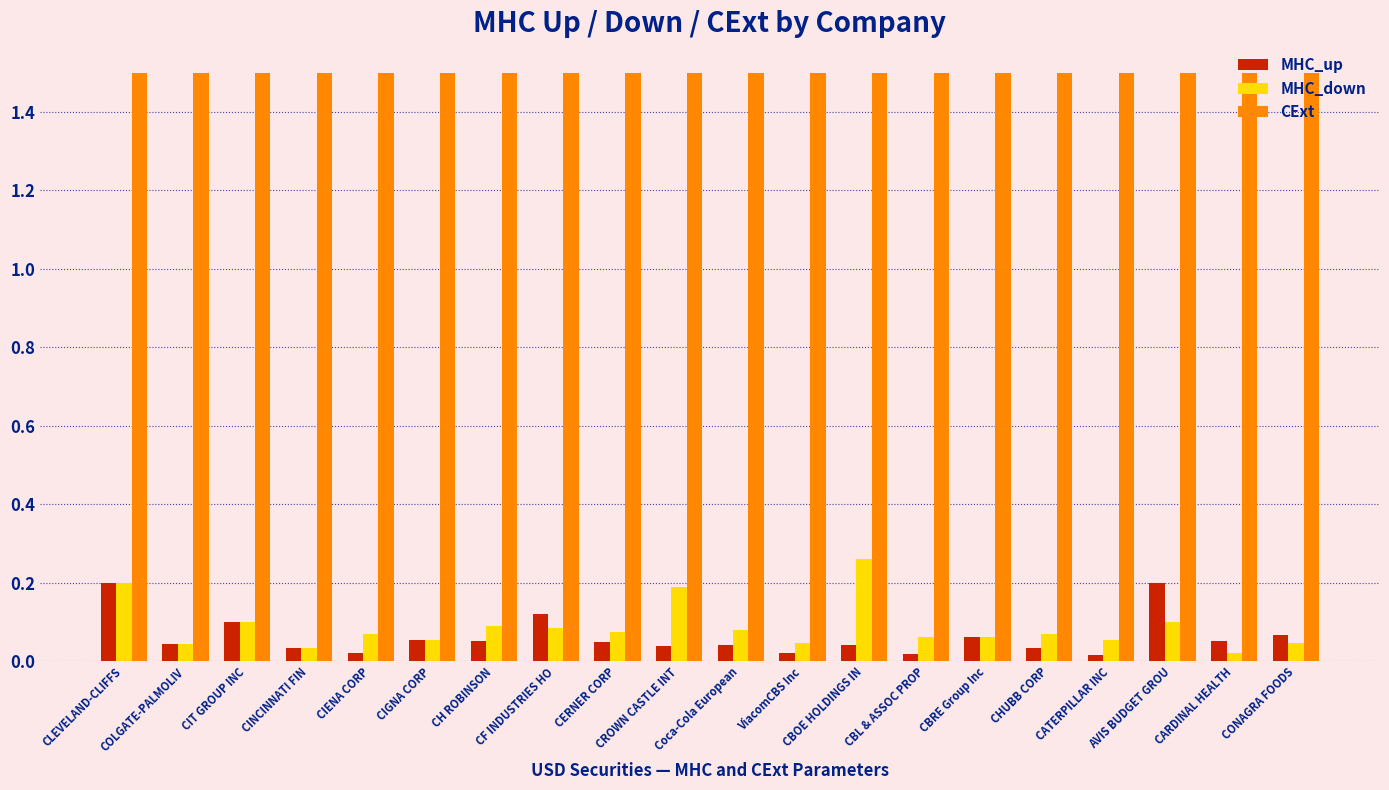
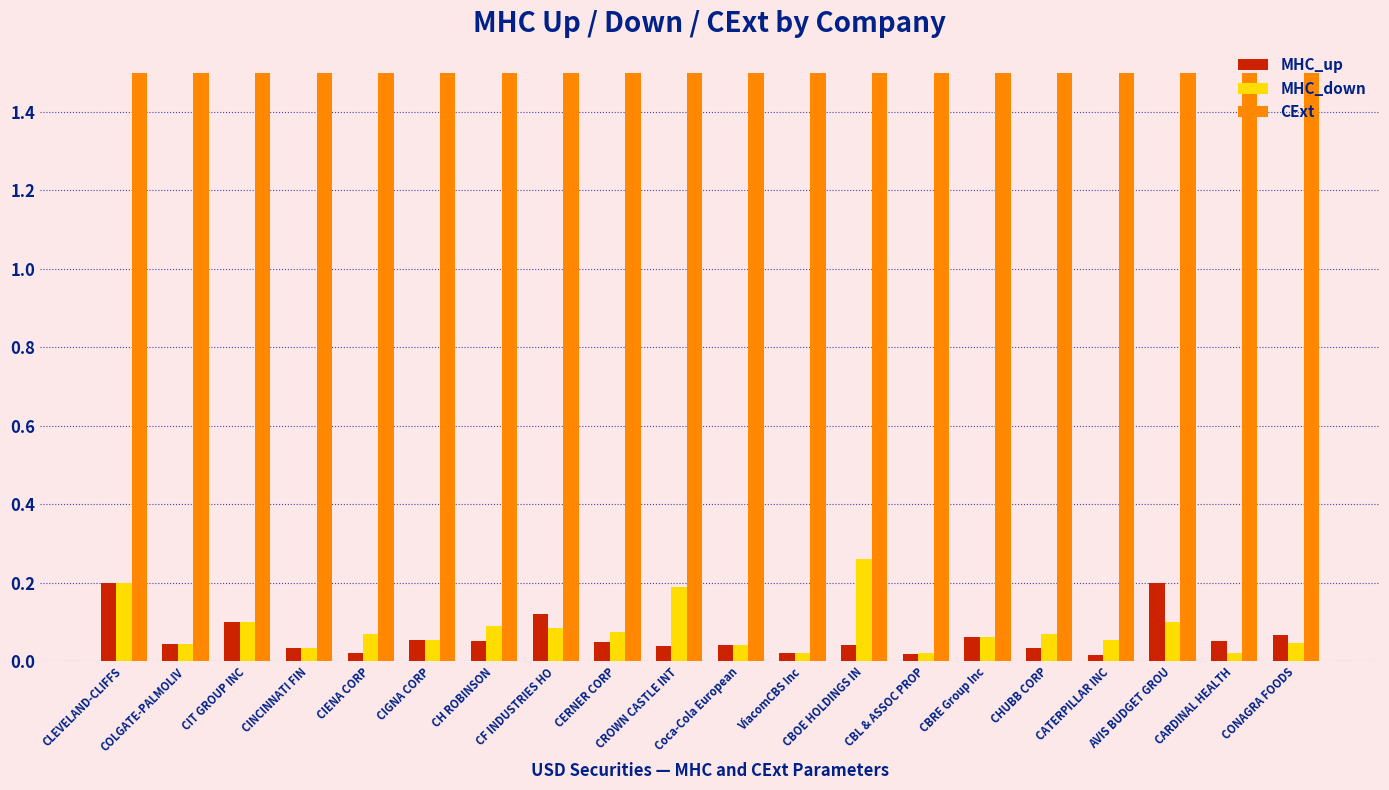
MHC_down, Coca-Cola European: 0.08 -> 0.04
MHC_down, ViacomCBS Inc: 0.05 -> 0.02
MHC_down, CBL & ASSOC PROP: 0.06 -> 0.02
